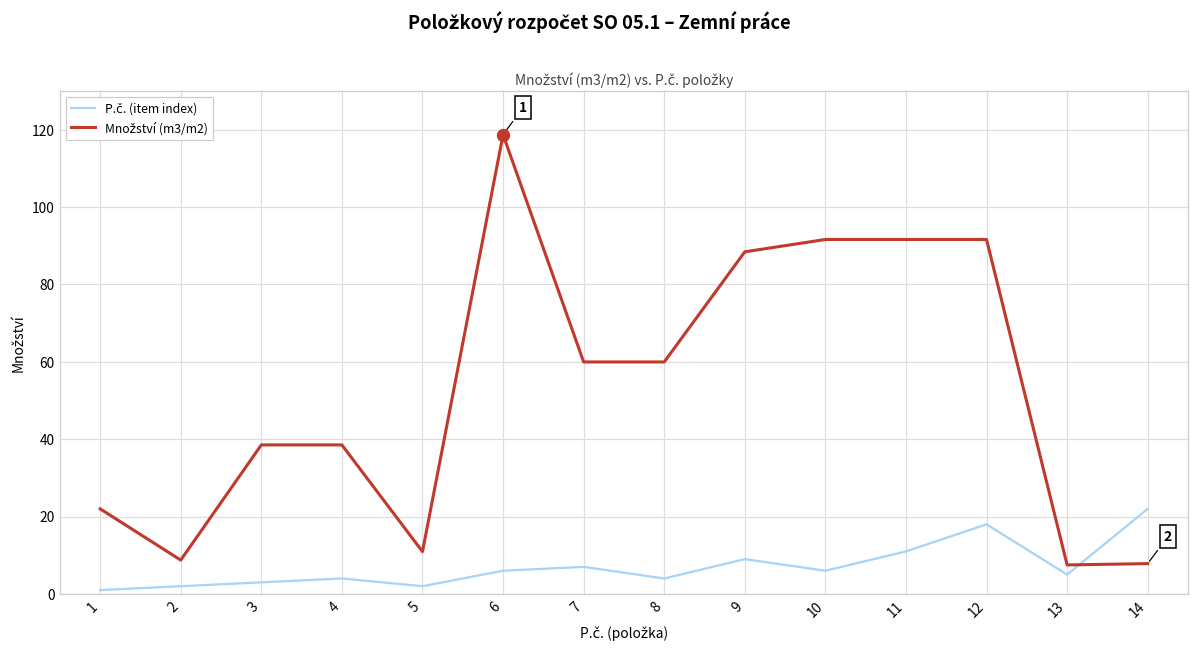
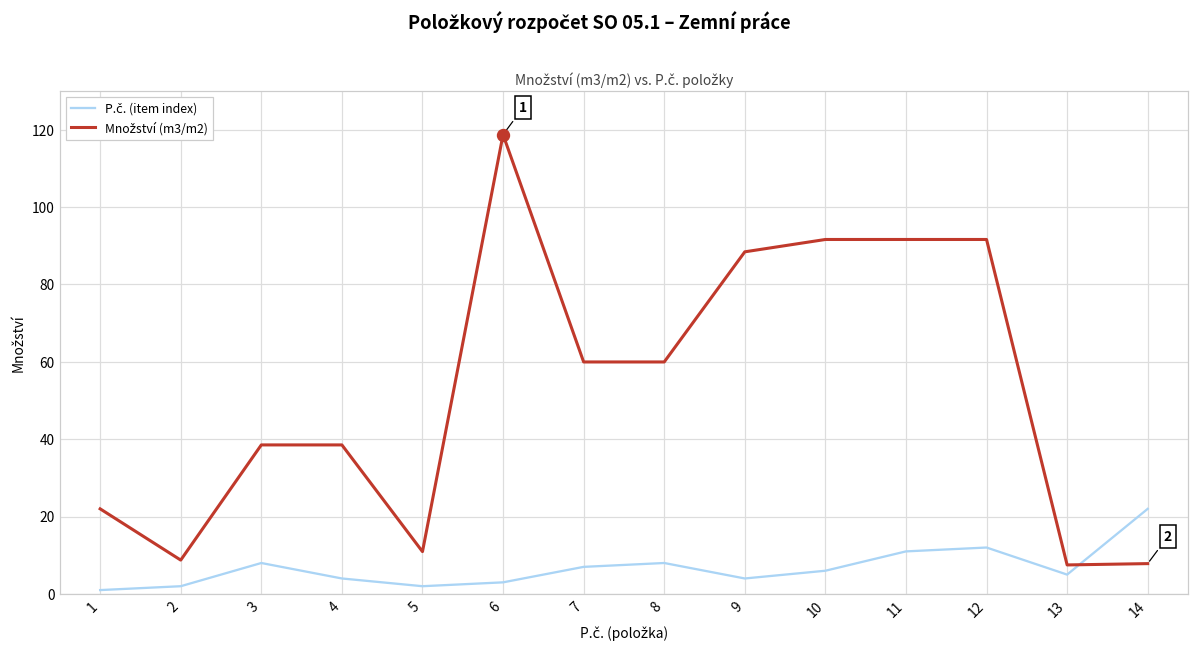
P.č. (item index), 3: 3 -> 8
P.č. (item index), 6: 6 -> 3
P.č. (item index), 8: 4 -> 8
P.č. (item index), 9: 9 -> 4
P.č. (item index), 12: 18 -> 12
